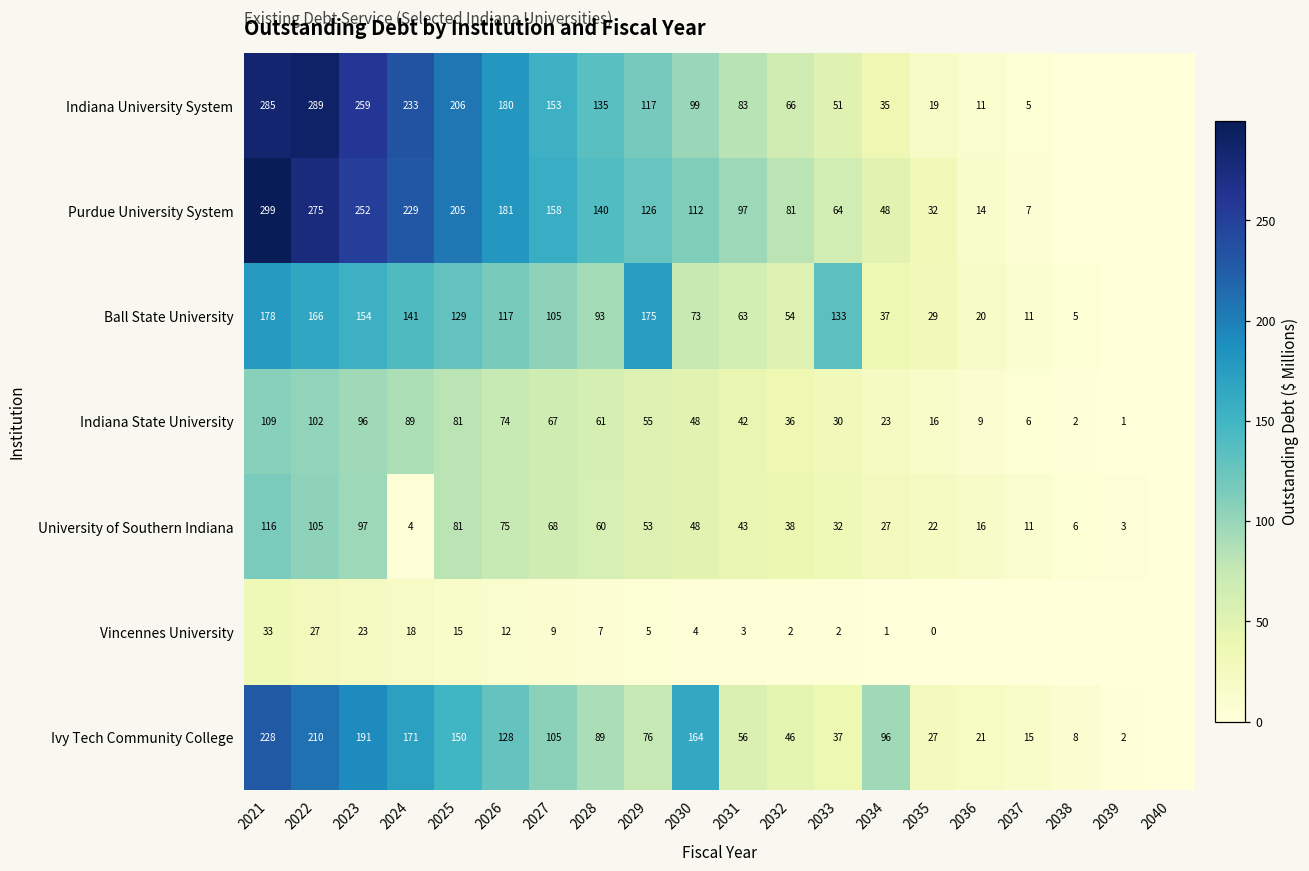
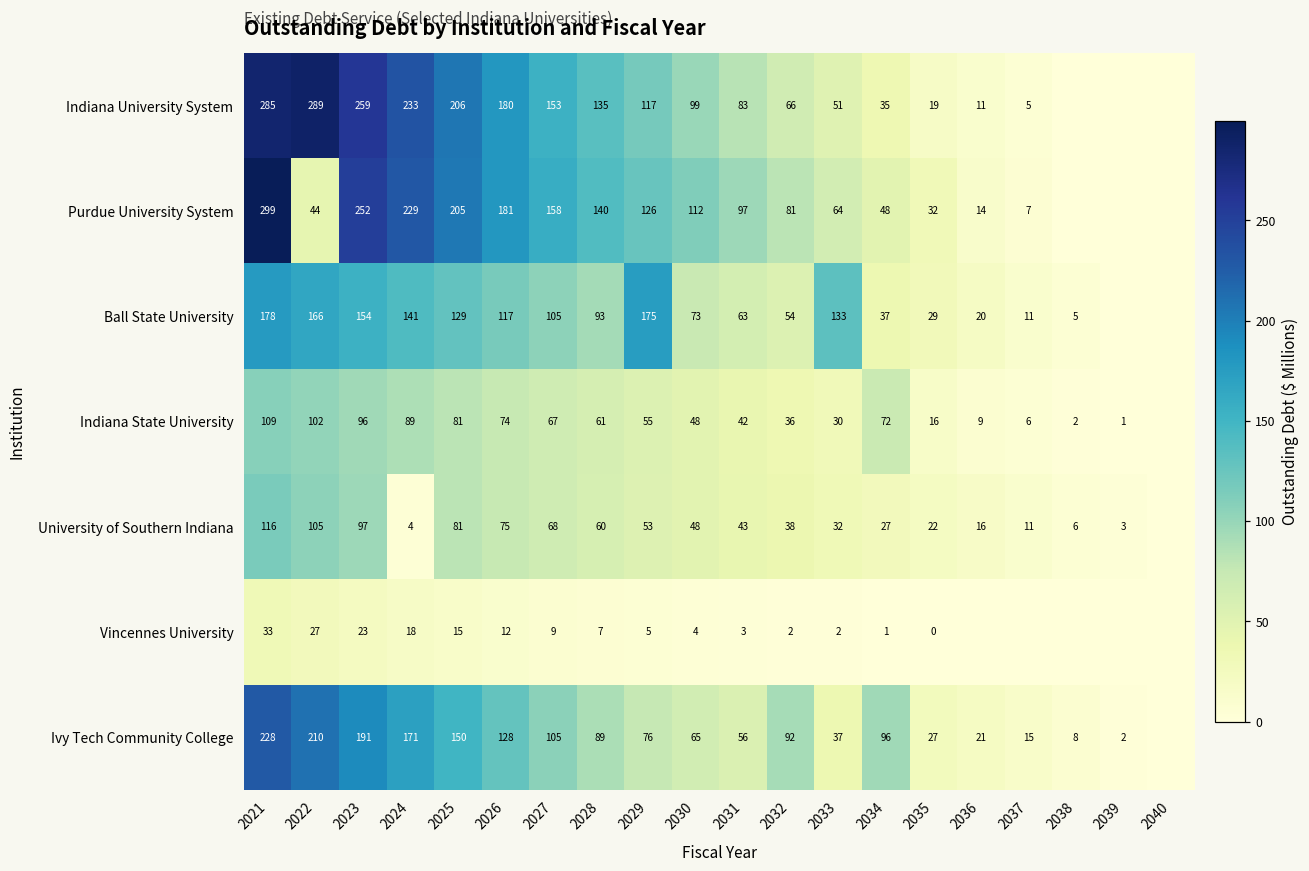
Purdue University System, 2022: 275 -> 44
Indiana State University, 2034: 23 -> 72
Ivy Tech Community College, 2030: 164 -> 65
Ivy Tech Community College, 2032: 46 -> 92
